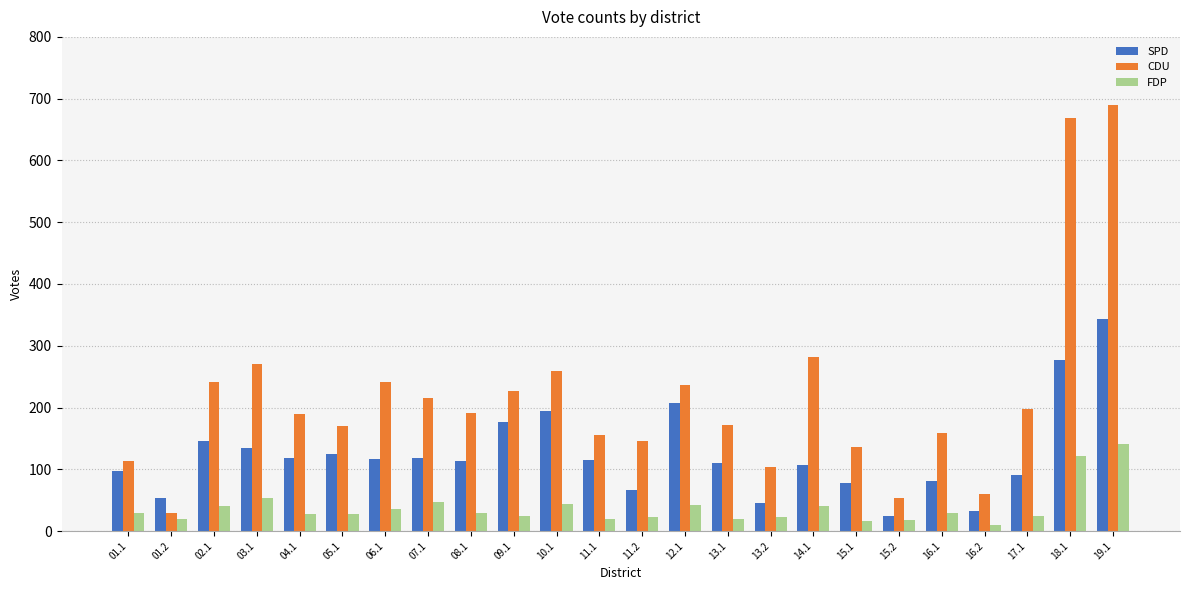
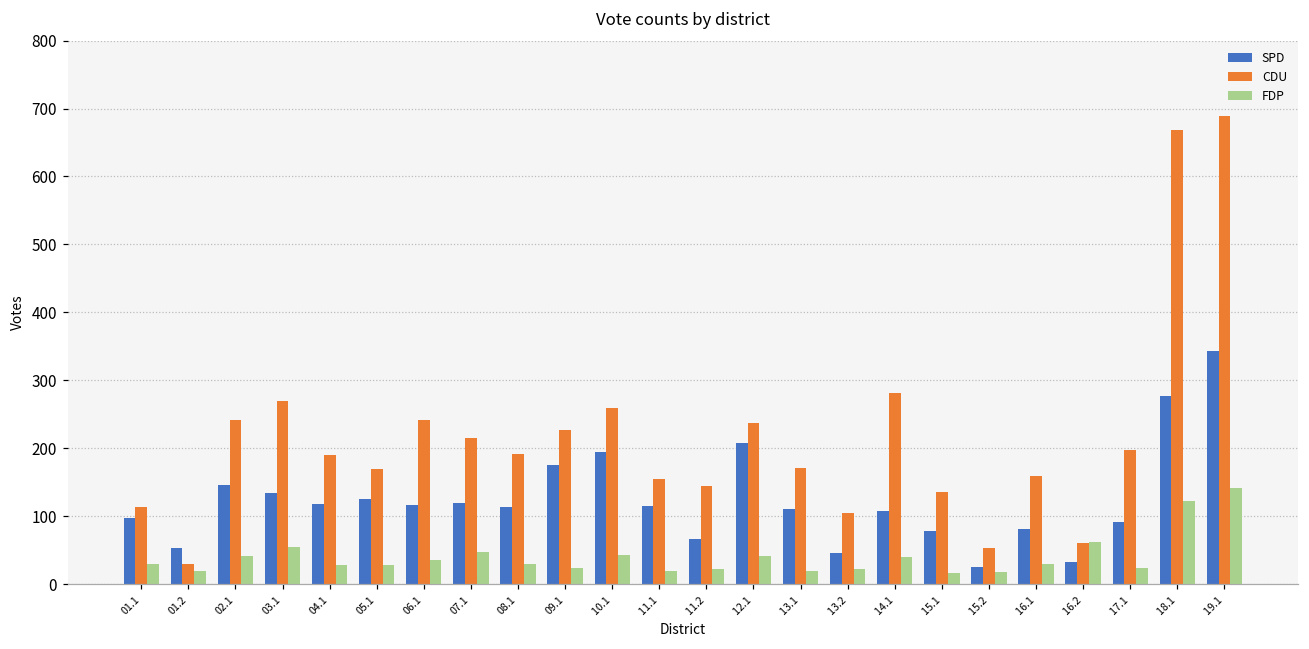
FDP, 16.2: 10 -> 60
